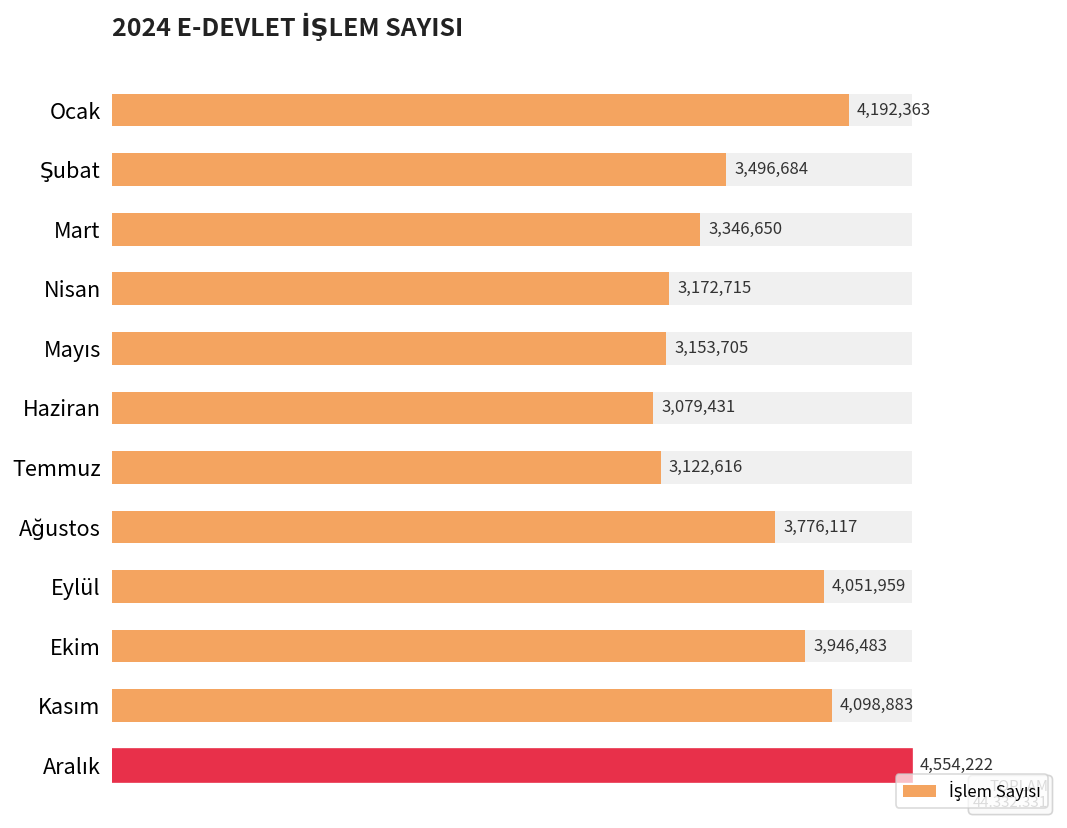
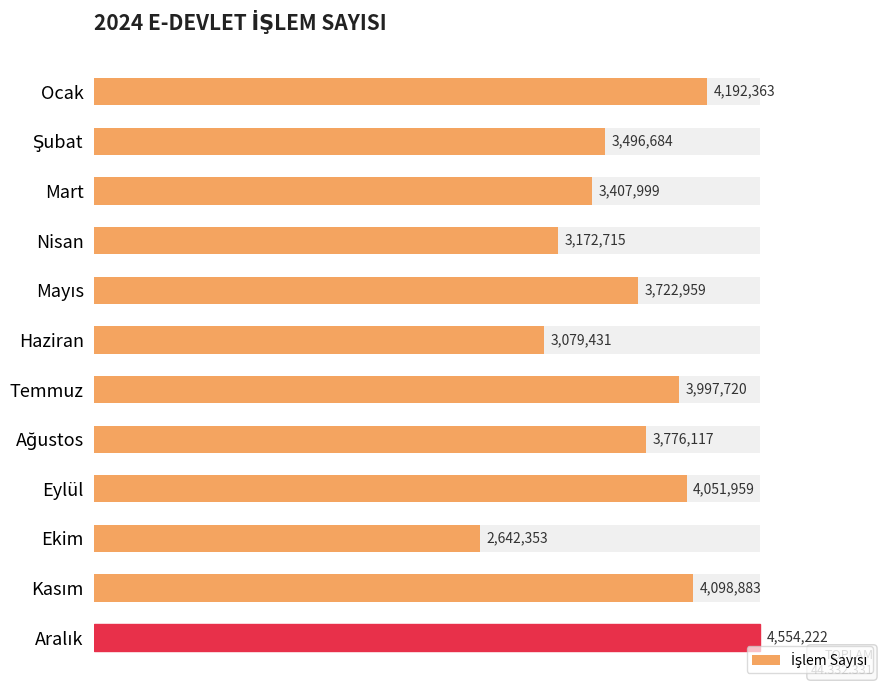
İşlem Sayısı, Mart: 3,346,650 -> 3,407,999
İşlem Sayısı, Mayıs: 3,153,705 -> 3,722,959
İşlem Sayısı, Temmuz: 3,122,616 -> 3,997,720
İşlem Sayısı, Ekim: 3,946,483 -> 2,642,353
